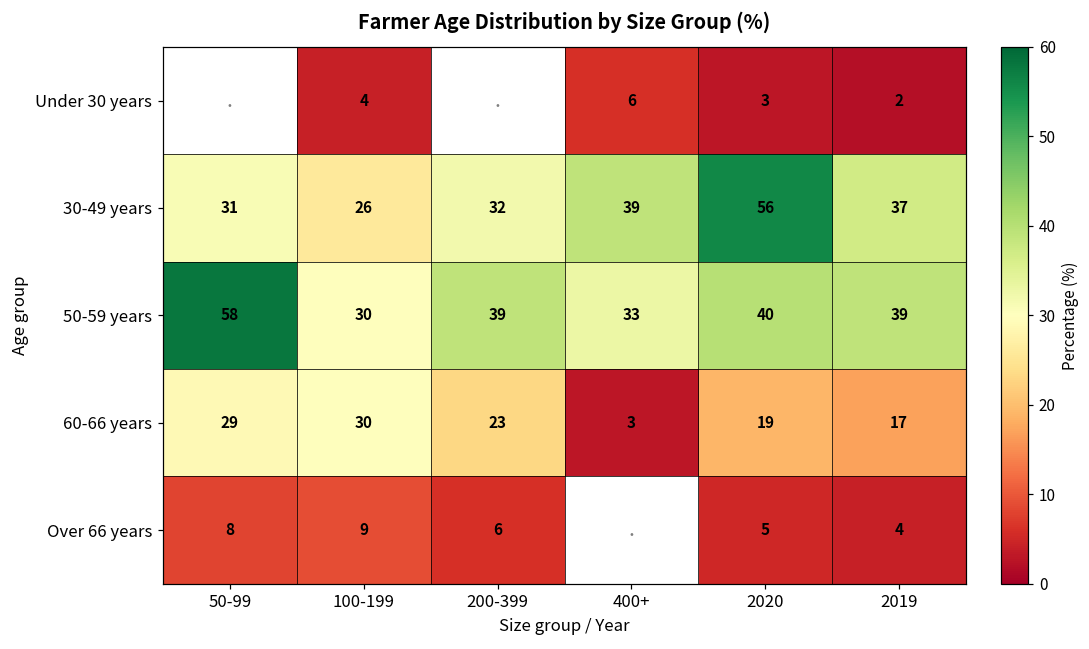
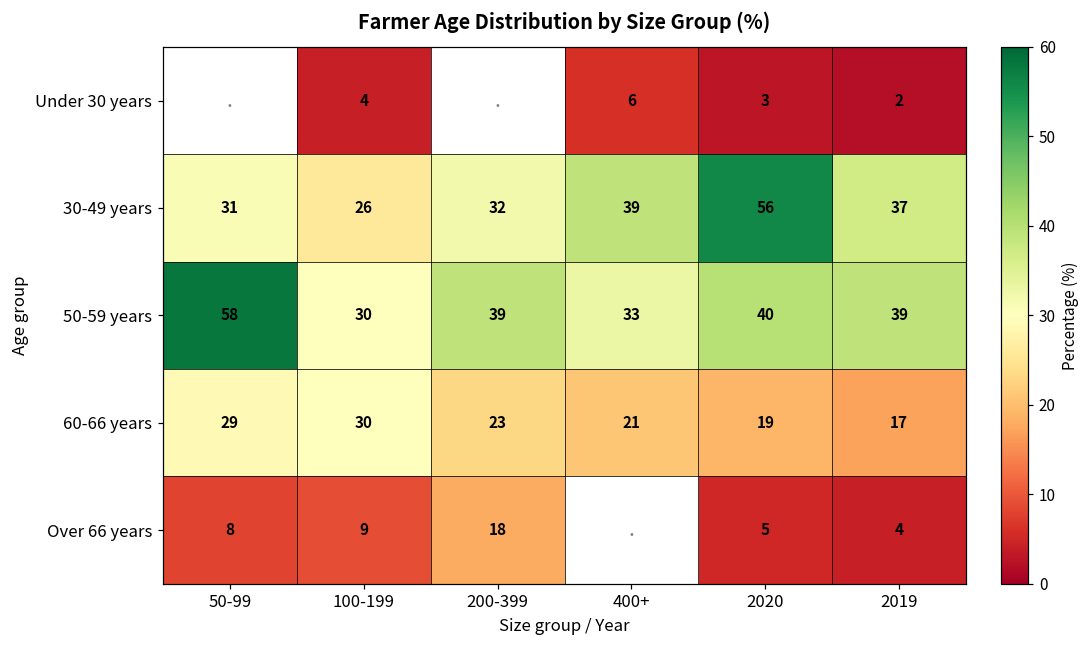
60-66 years, 400+: 3 -> 21
Over 66 years, 200-399: 6 -> 18
